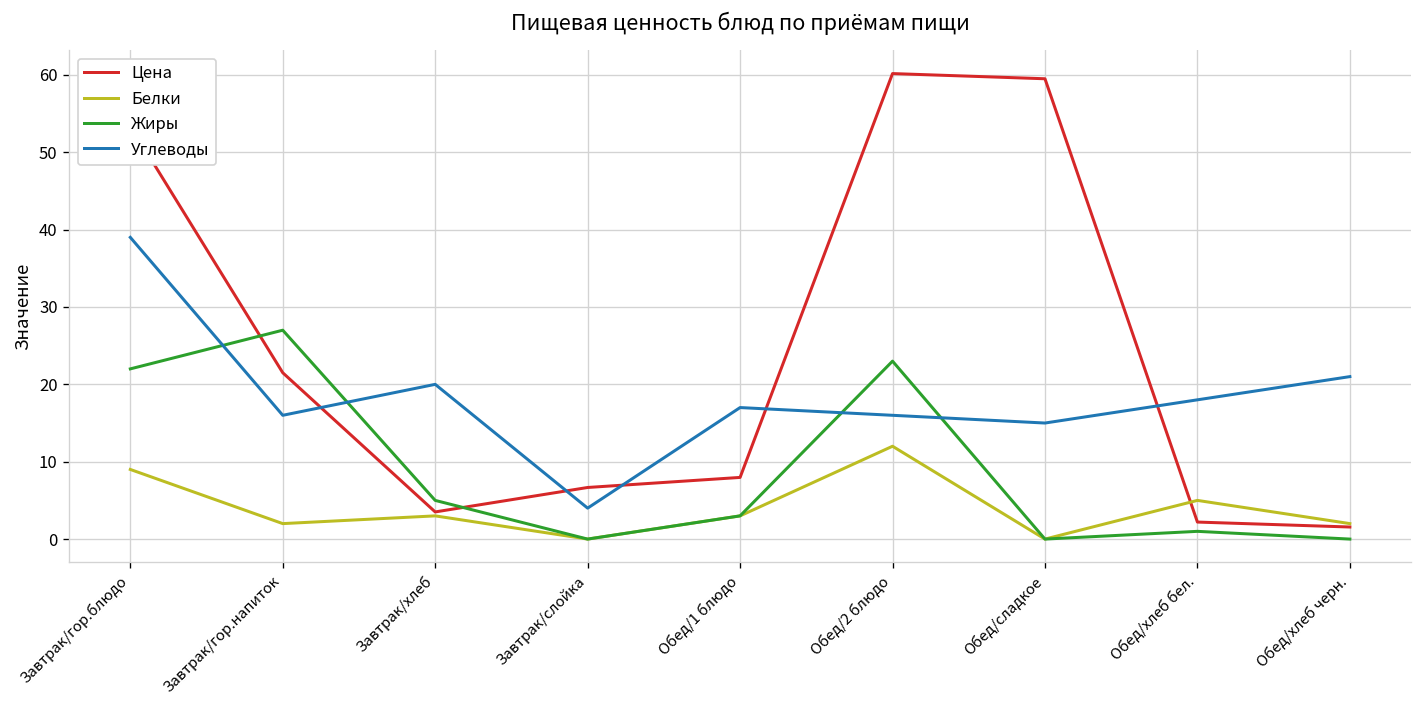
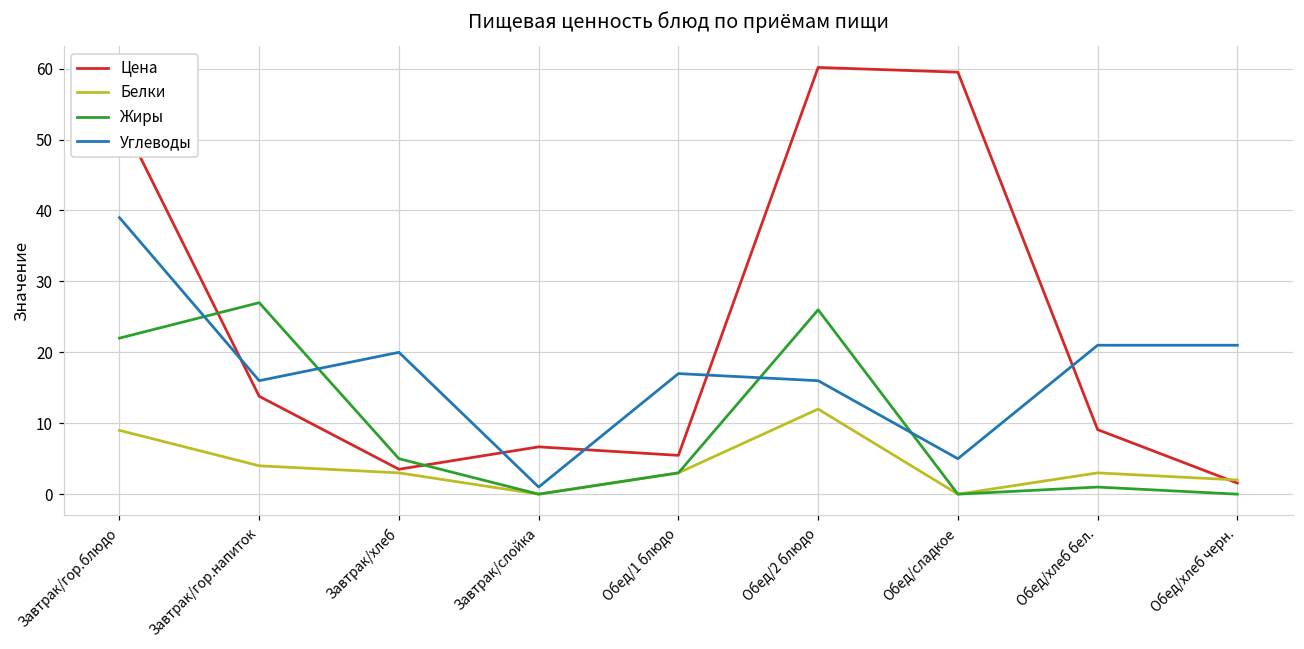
Цена, Завтрак/гор.напиток: 22 -> 14
Белки, Завтрак/гор.напиток: 2 -> 4
Углеводы, Завтрак/слойка: 4 -> 1
Цена, Обед/1 блюдо: 8 -> 5
Жиры, Обед/2 блюдо: 23 -> 26
Углеводы, Обед/сладкое: 15 -> 5
Цена, Обед/хлеб бел.: 2 -> 9
Белки, Обед/хлеб бел.: 5 -> 3
Углеводы, Обед/хлеб бел.: 18 -> 21
